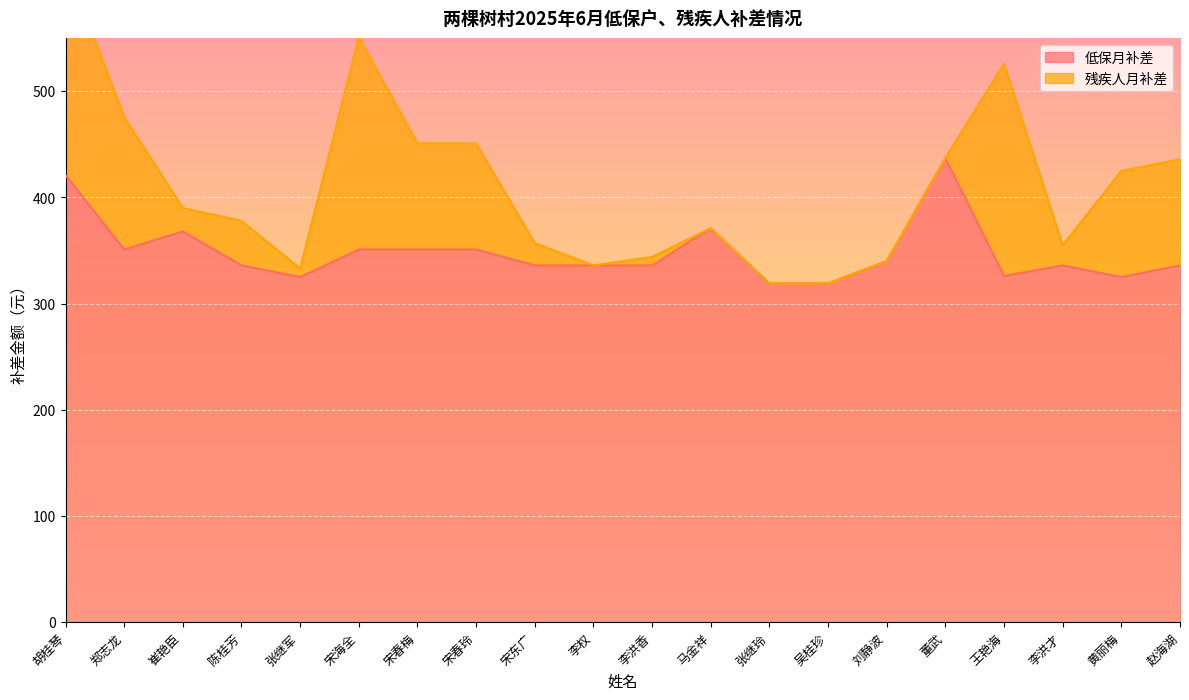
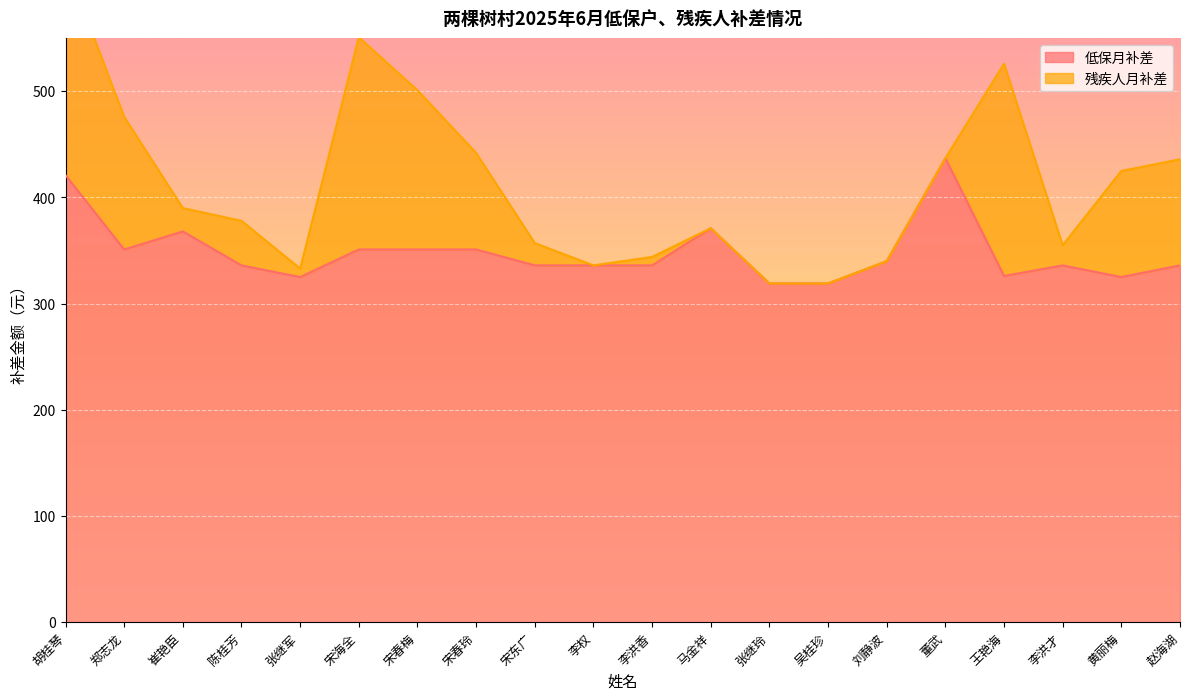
残疾人月补差, 宋春梅: 100 -> 150
残疾人月补差, 宋春玲: 100 -> 91
